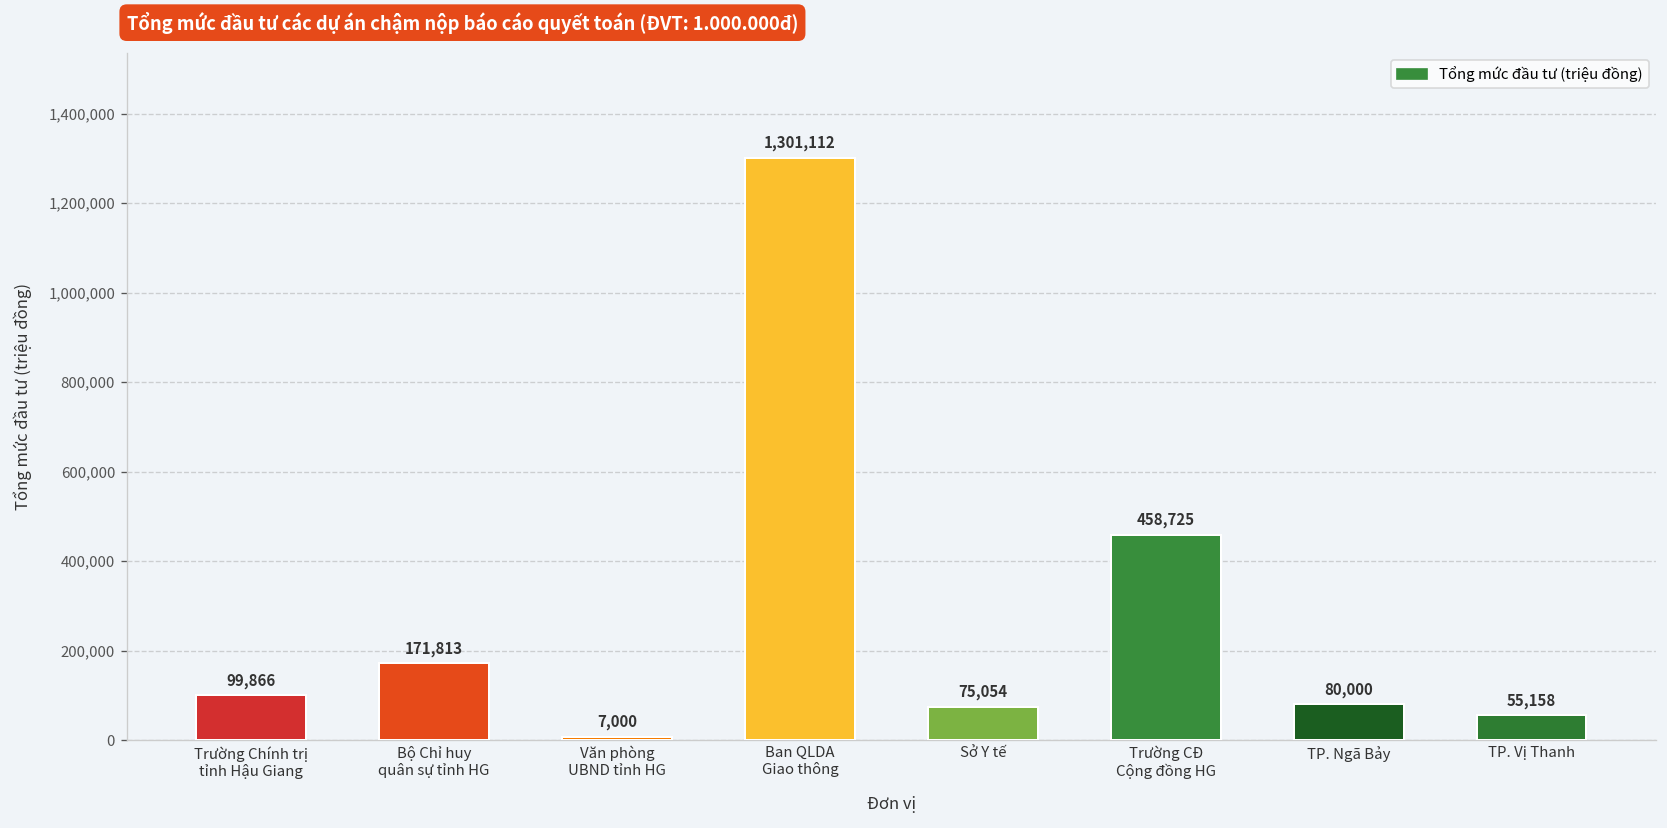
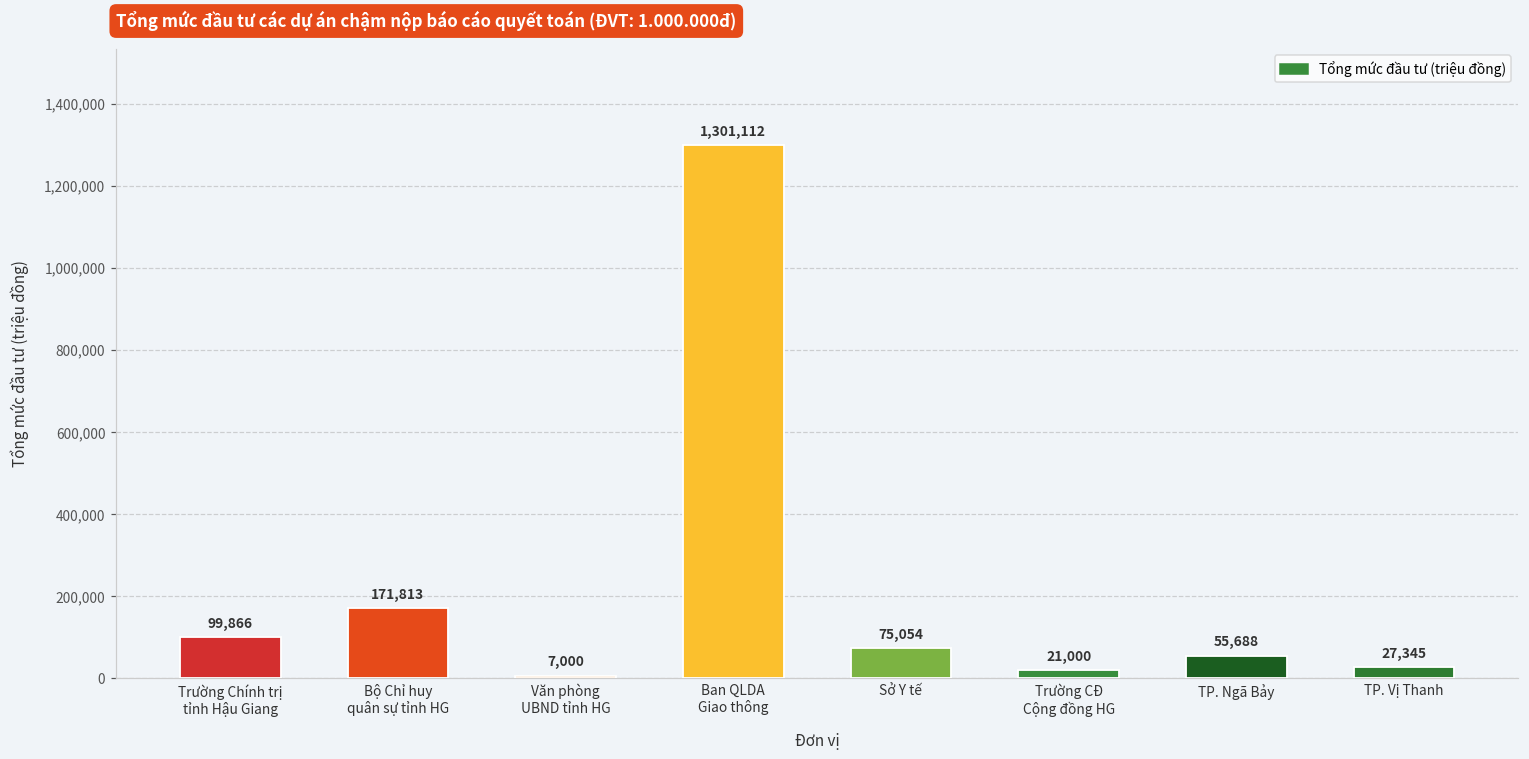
Trường CĐ Cộng đồng HG: 458,725 -> 21,000
TP. Ngã Bảy: 80,000 -> 55,688
TP. Vị Thanh: 55,158 -> 27,345
